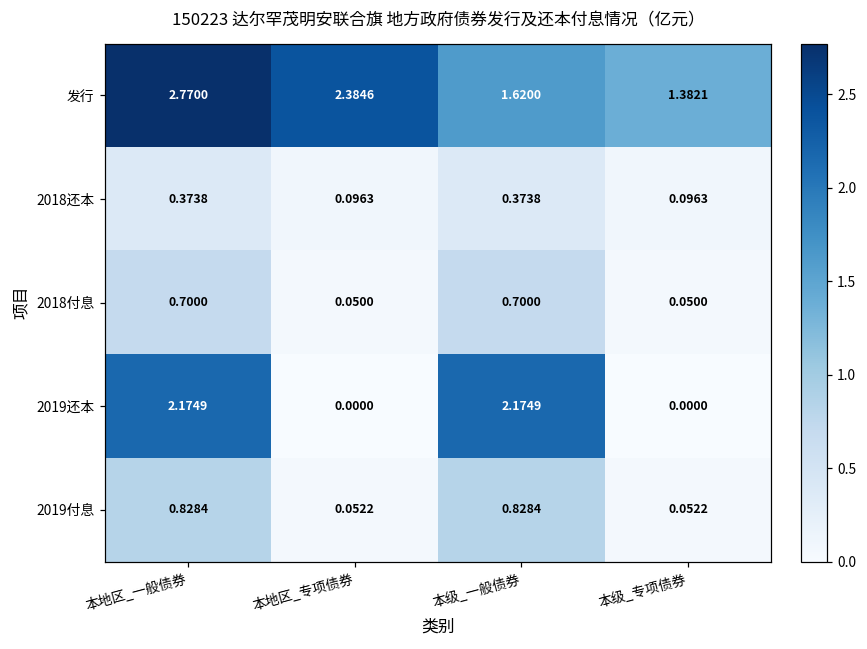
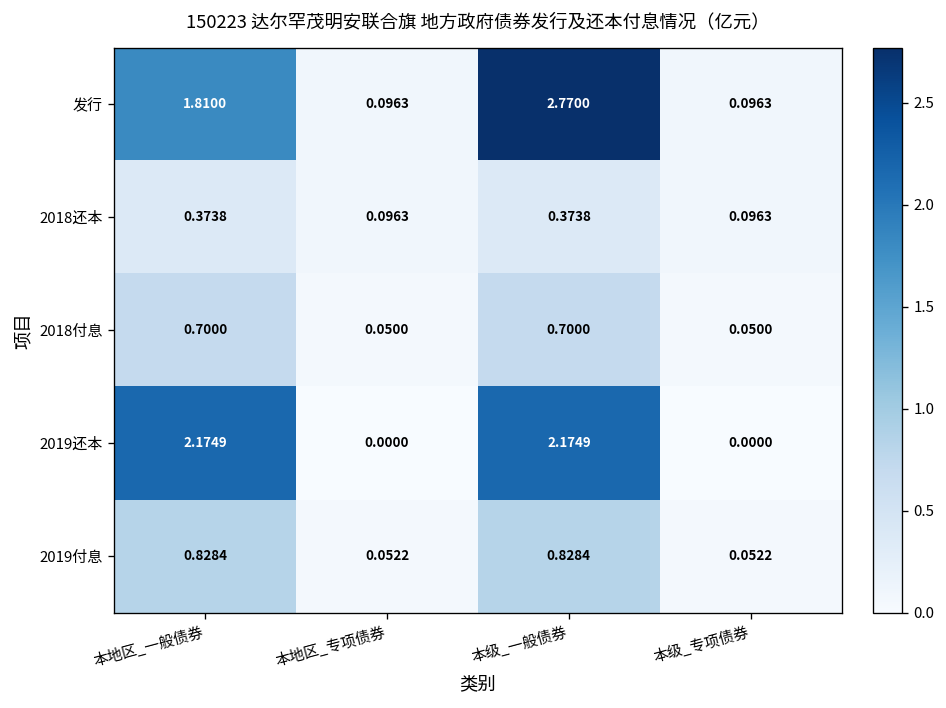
发行, 本地区_一般债券: 2.7700 -> 1.8100
发行, 本地区_专项债券: 2.3846 -> 0.0963
发行, 本级_一般债券: 1.6200 -> 2.7700
发行, 本级_专项债券: 1.3821 -> 0.0963
